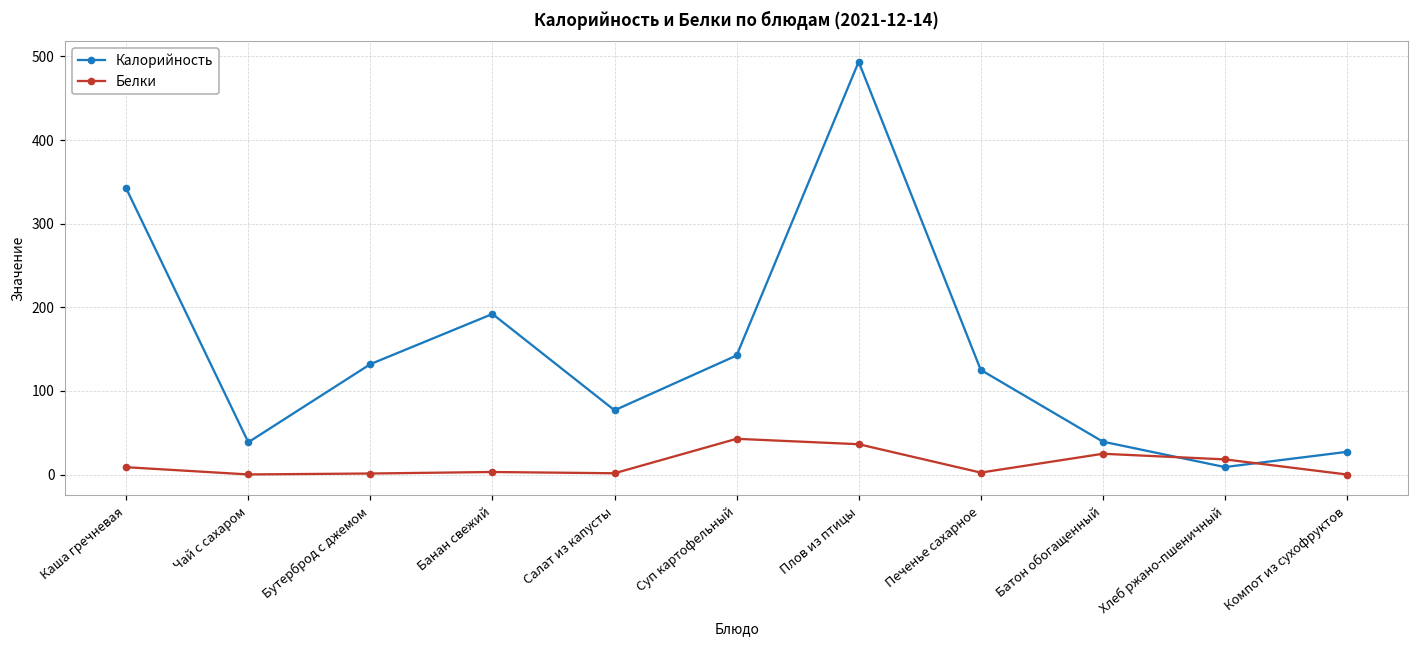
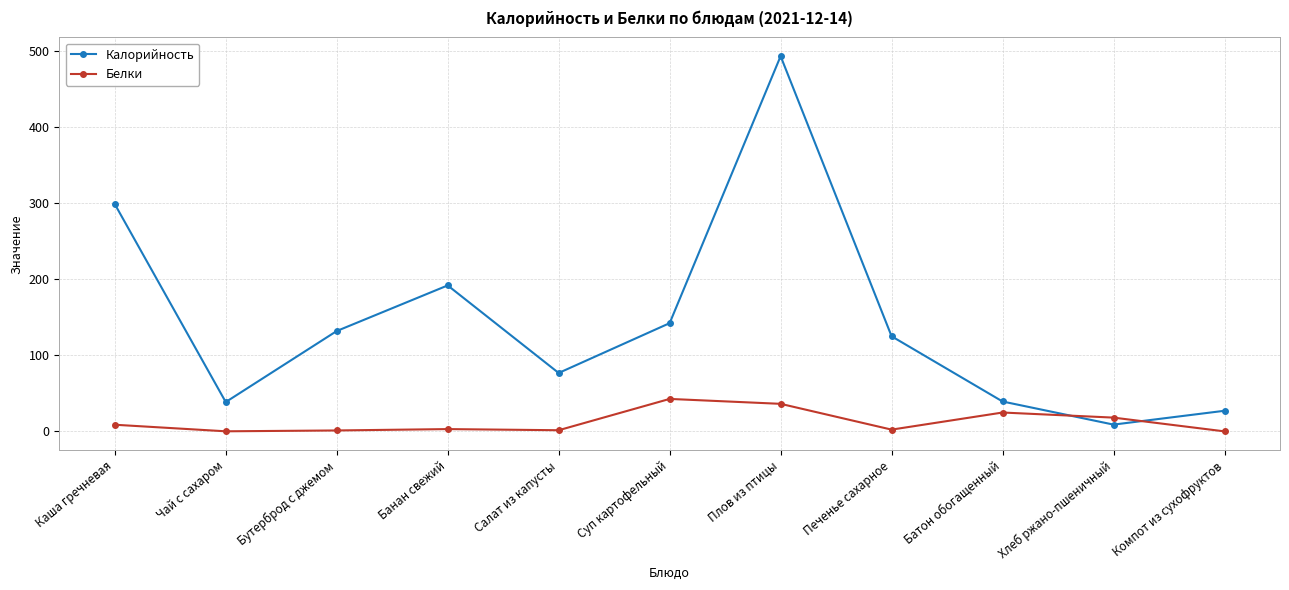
Калорийность, Каша гречневая: 340 -> 300
